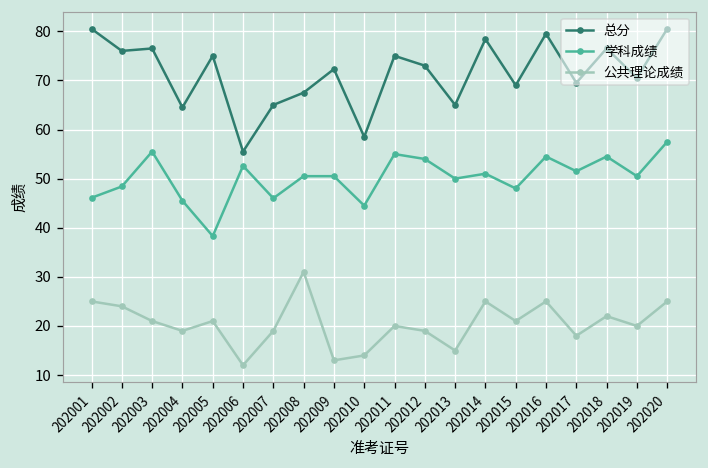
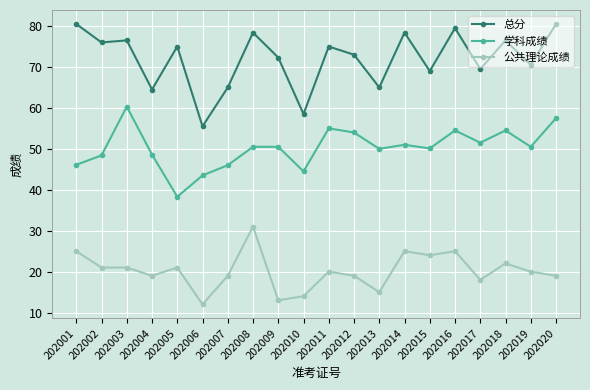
公共理论成绩, 202002: 24 -> 21
学科成绩, 202003: 56 -> 60
学科成绩, 202004: 46 -> 49
学科成绩, 202006: 53 -> 44
总分, 202008: 68 -> 78
学科成绩, 202015: 48 -> 50
公共理论成绩, 202015: 21 -> 24
公共理论成绩, 202020: 25 -> 19
